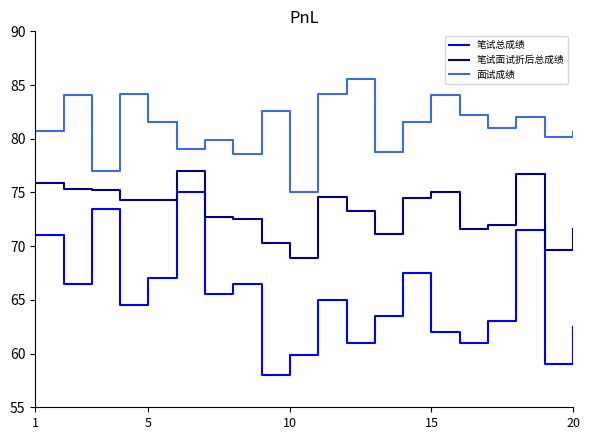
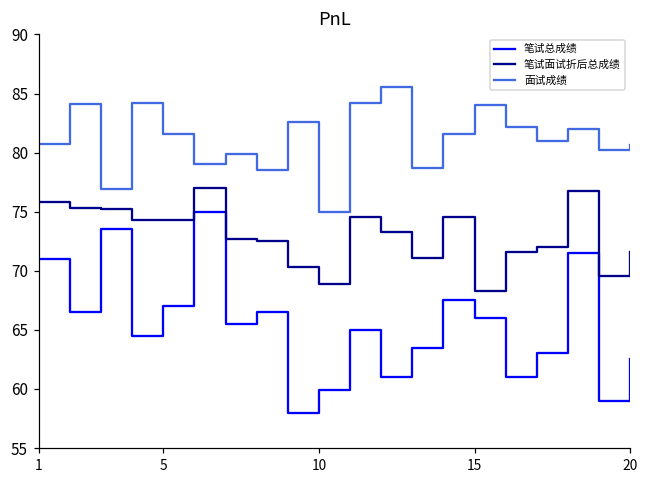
笔试总成绩, 15: 62 -> 66
笔试面试折后总成绩, 15: 75.0 -> 68.3
